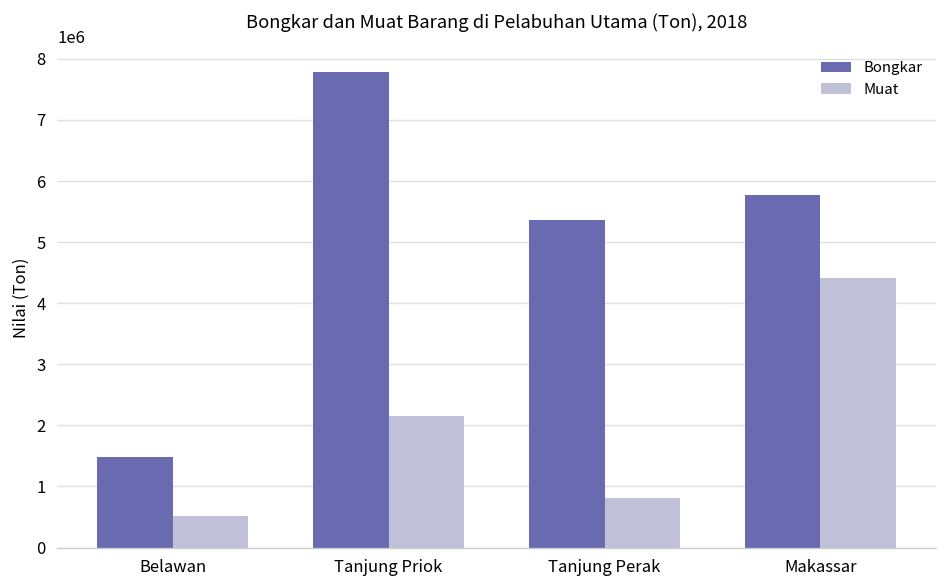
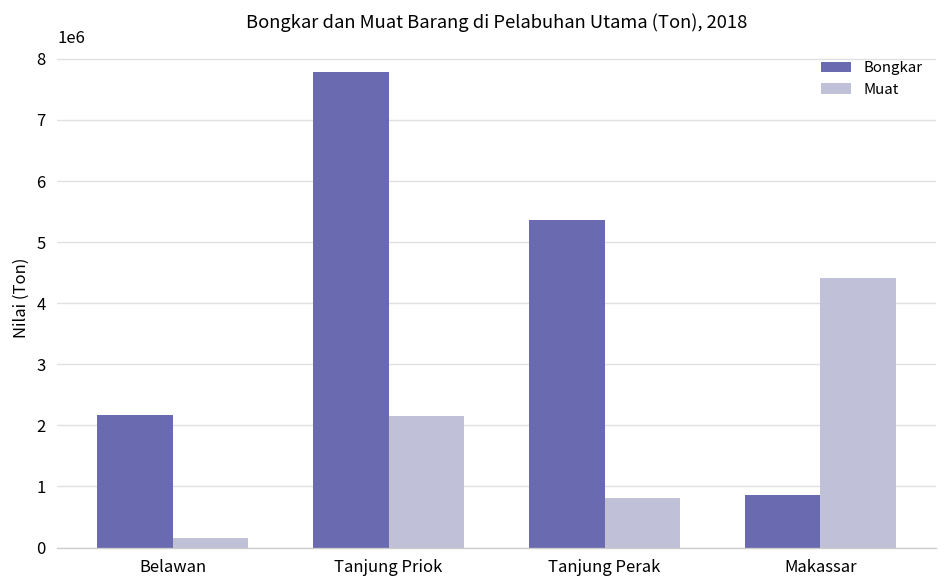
Bongkar, Belawan: 1500000 -> 2200000
Muat, Belawan: 500000 -> 200000
Bongkar, Makassar: 5800000 -> 900000
